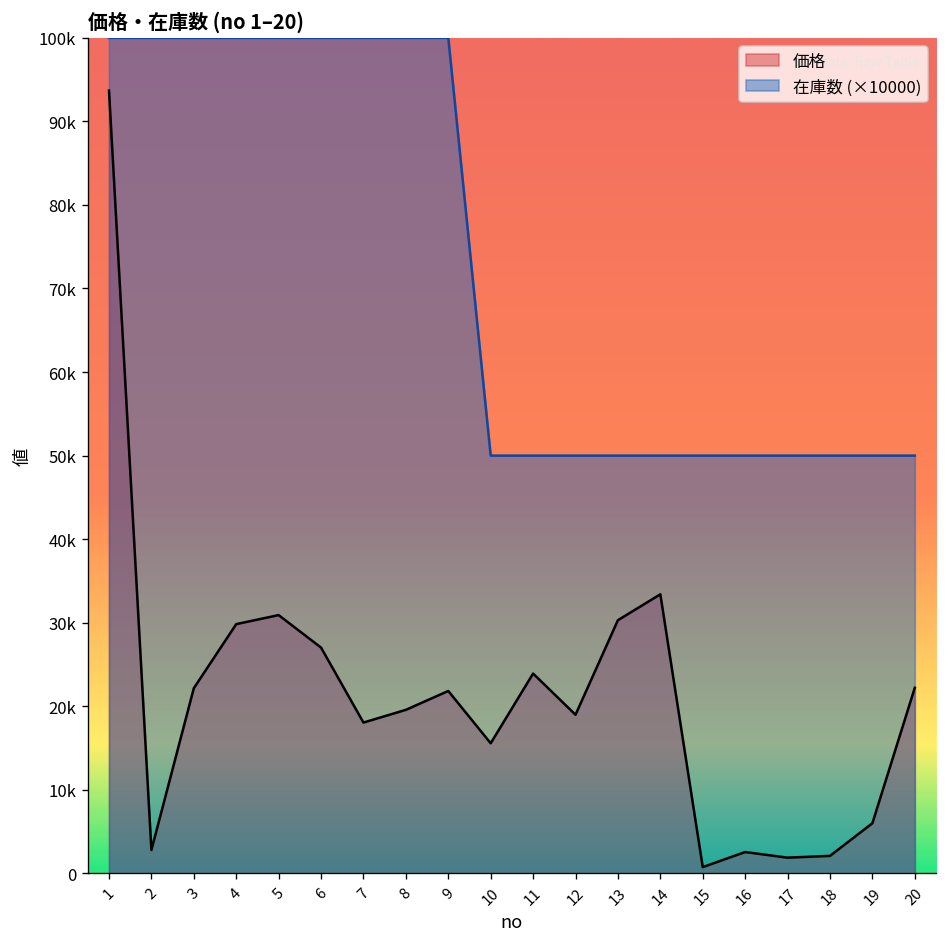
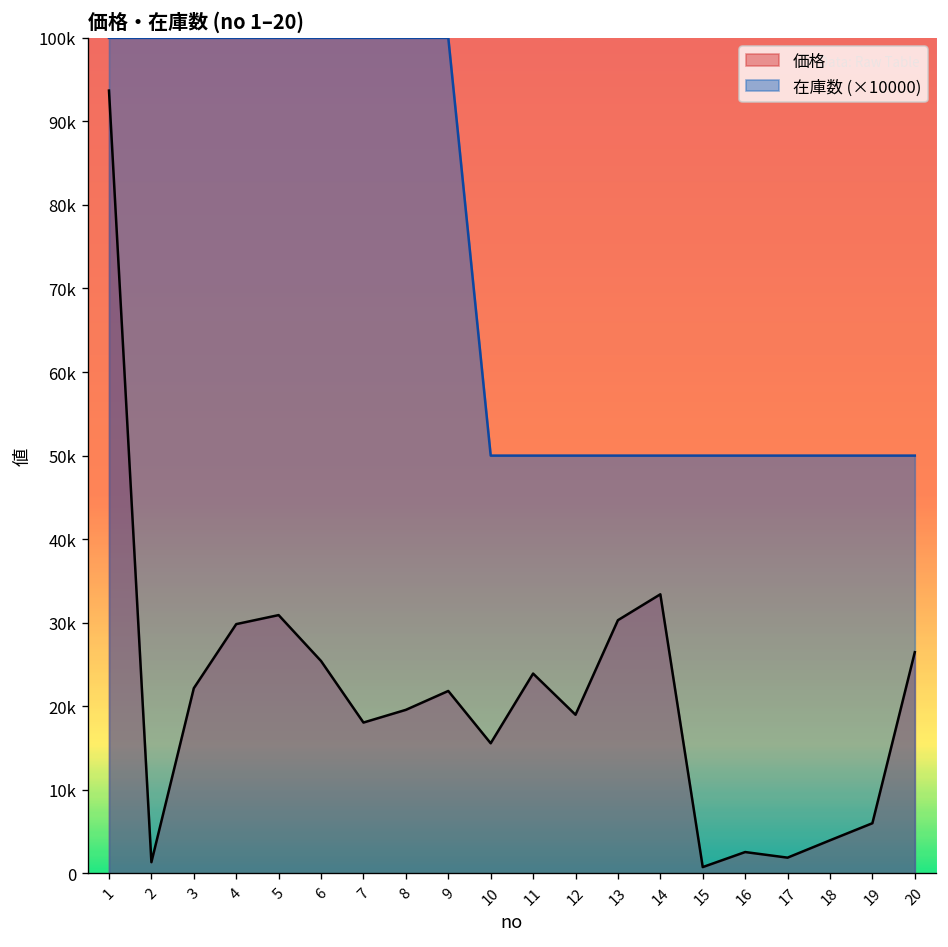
価格, 2: 3000 -> 1000
価格, 6: 27000 -> 25000
価格, 18: 2000 -> 4000
価格, 20: 22000 -> 26000
